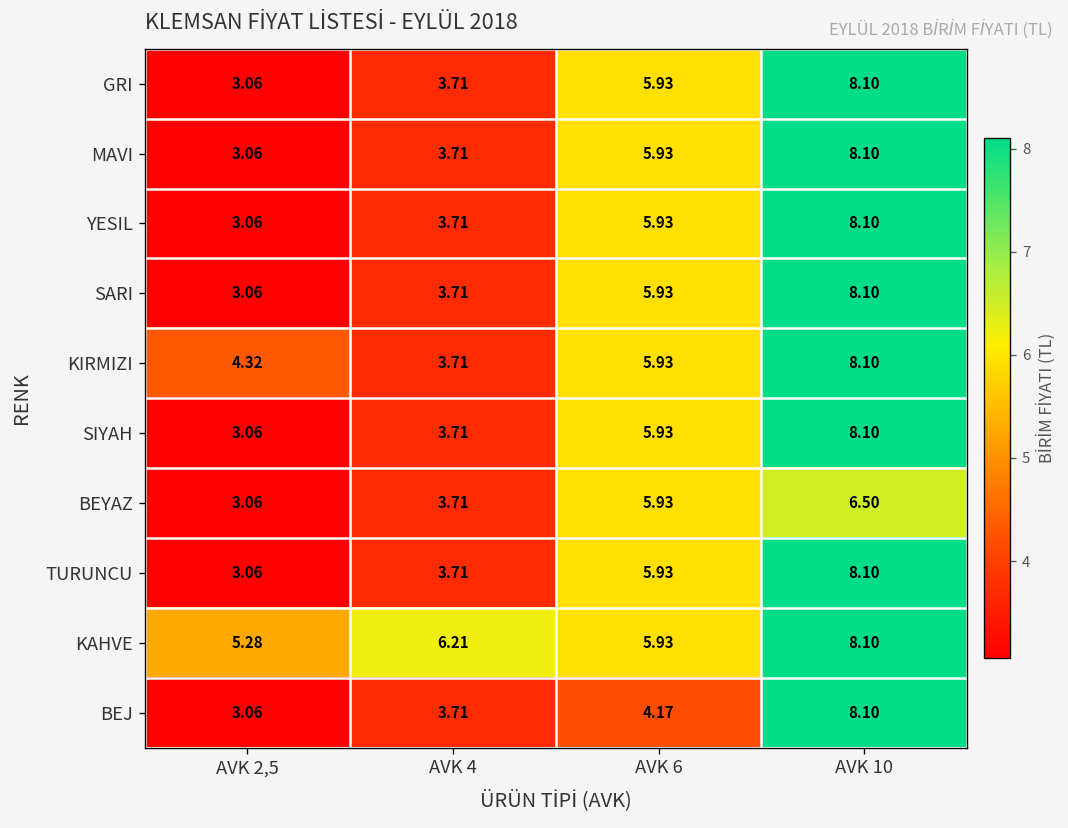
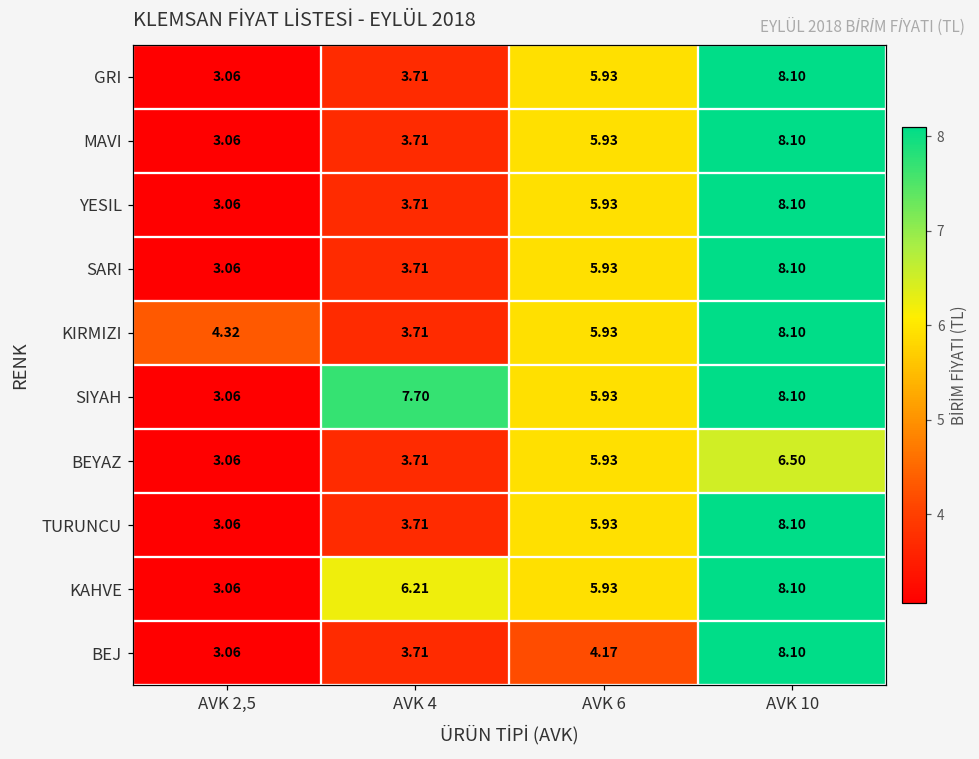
SIYAH, AVK 4: 3.71 -> 7.70
KAHVE, AVK 2,5: 5.28 -> 3.06
